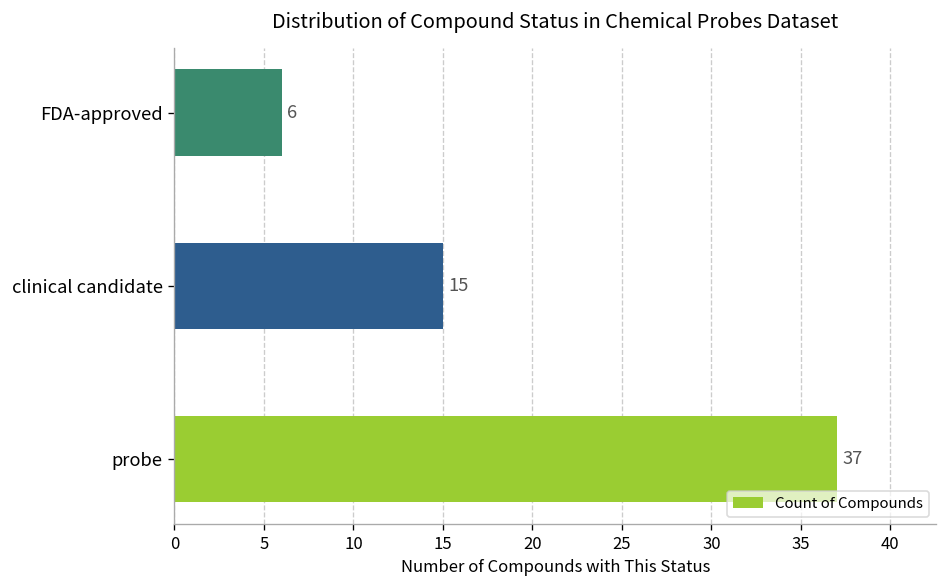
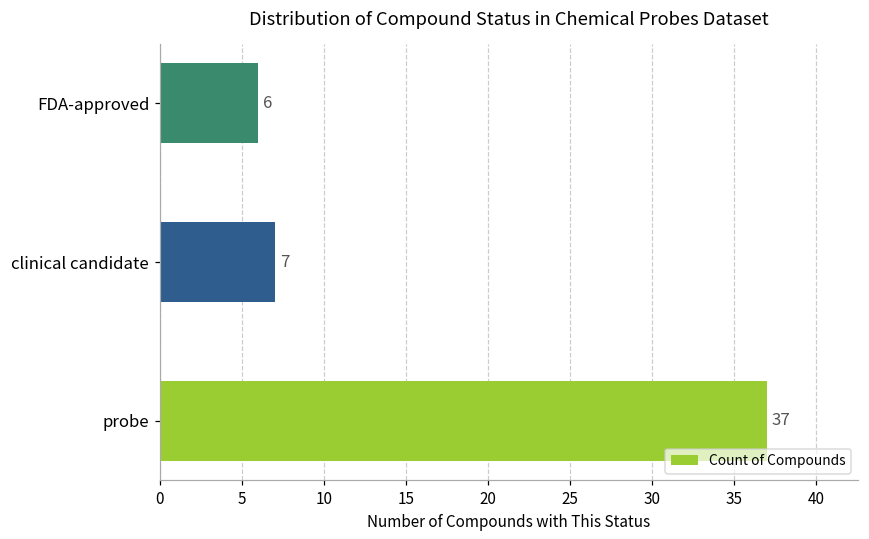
clinical candidate: 15 -> 7
